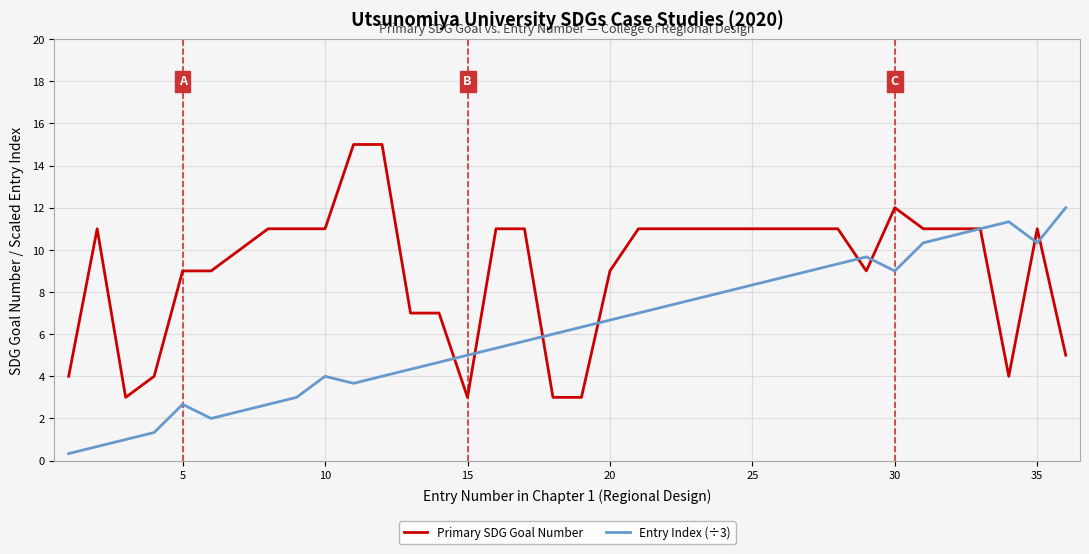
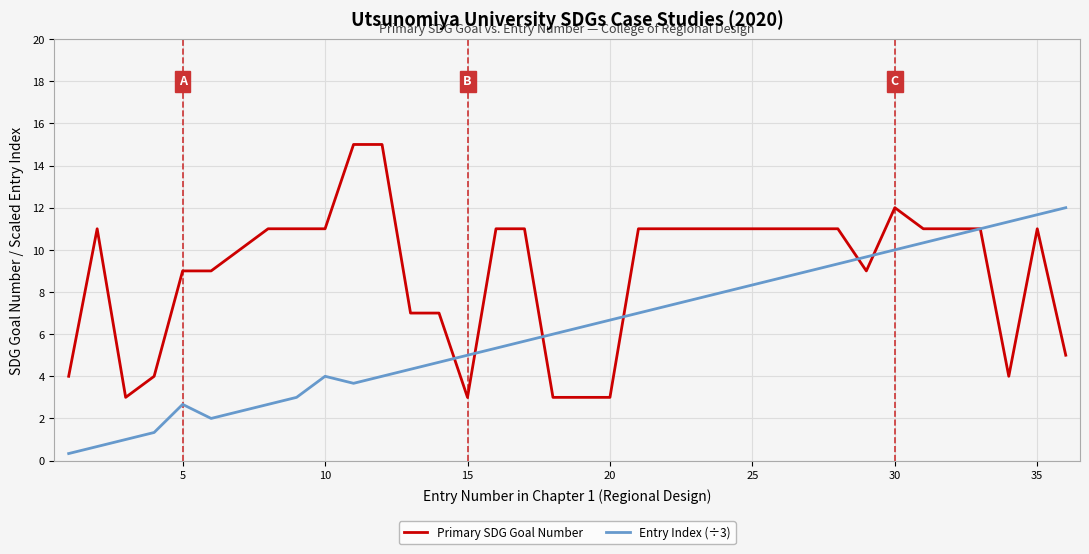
Primary SDG Goal Number, 20: 9 -> 3
Entry Index (÷3), 30: 9.0 -> 10.0
Entry Index (÷3), 35: 10.3 -> 11.7
